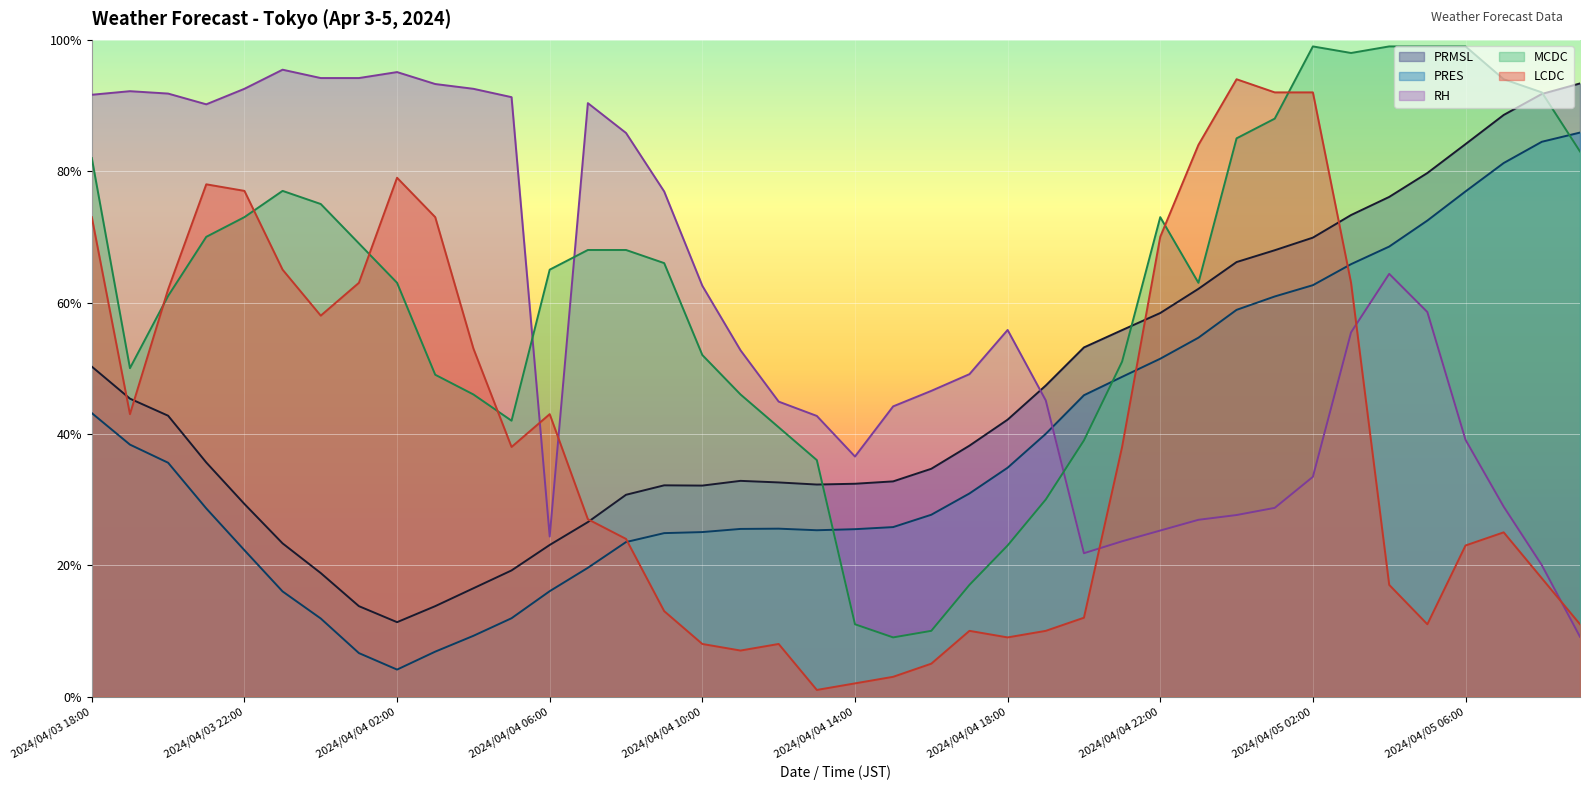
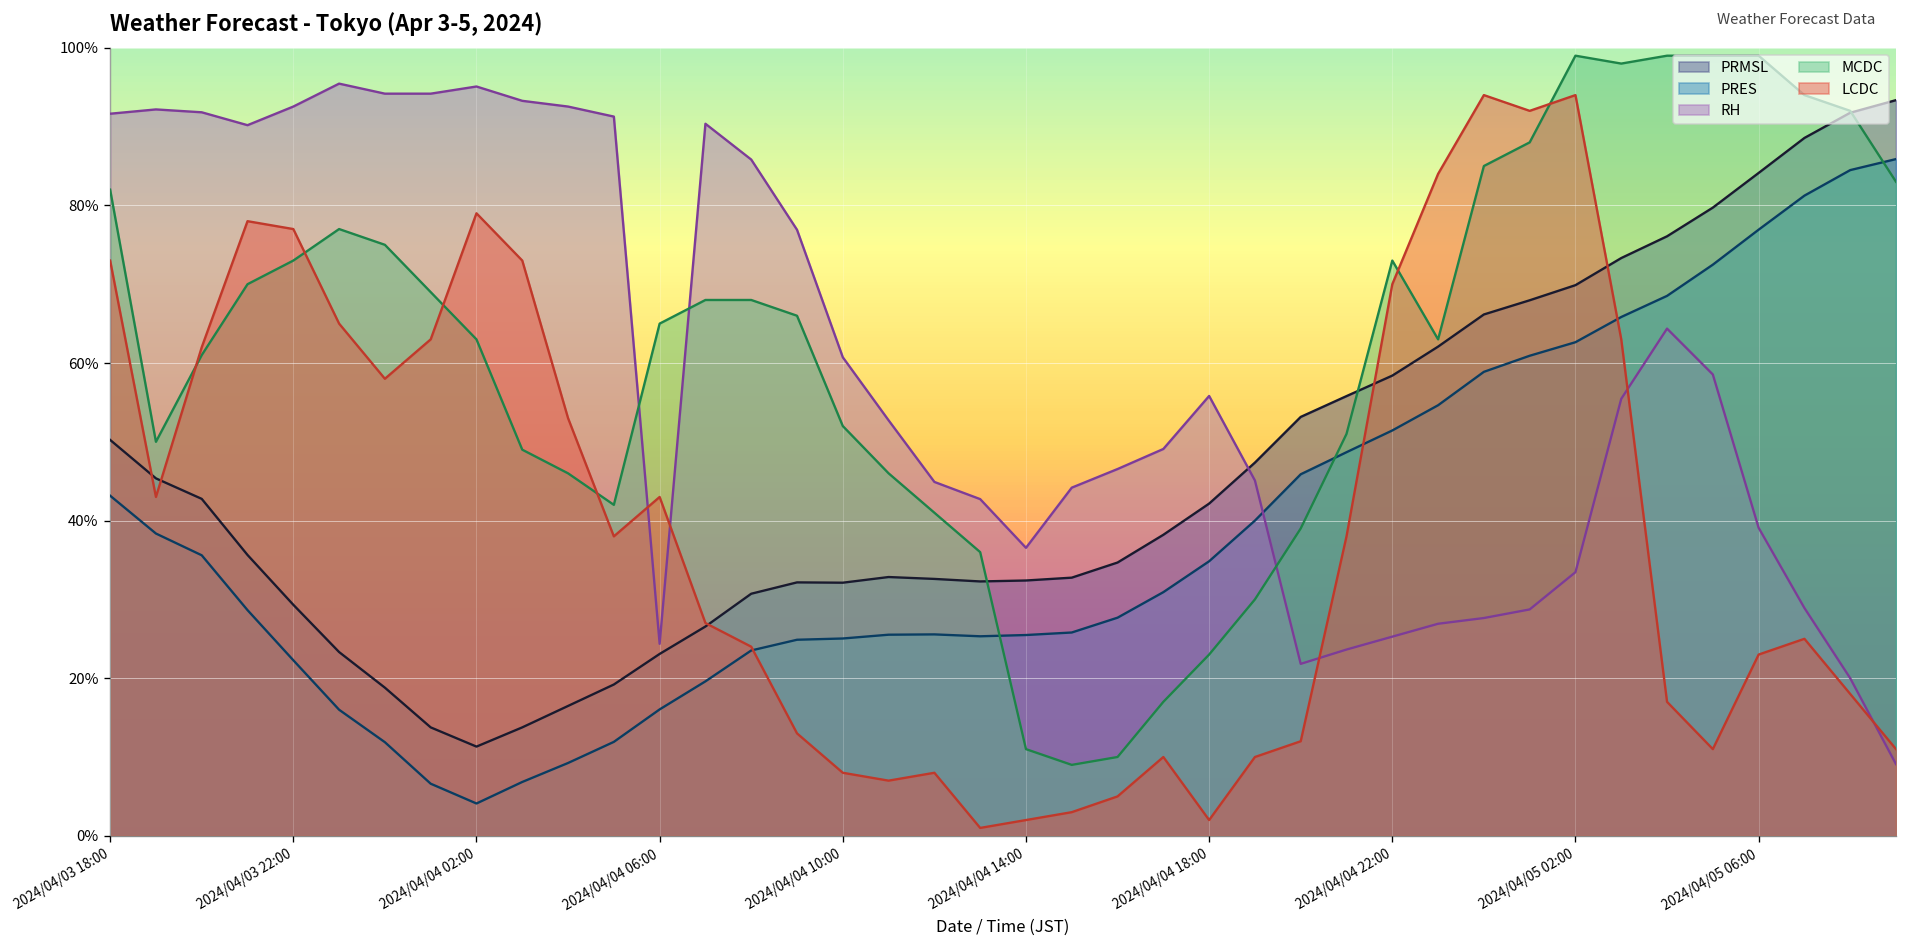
RH, 2024/04/04 10:00: 63% -> 61%
LCDC, 2024/04/04 18:00: 9% -> 2%
LCDC, 2024/04/05 02:00: 92% -> 94%
